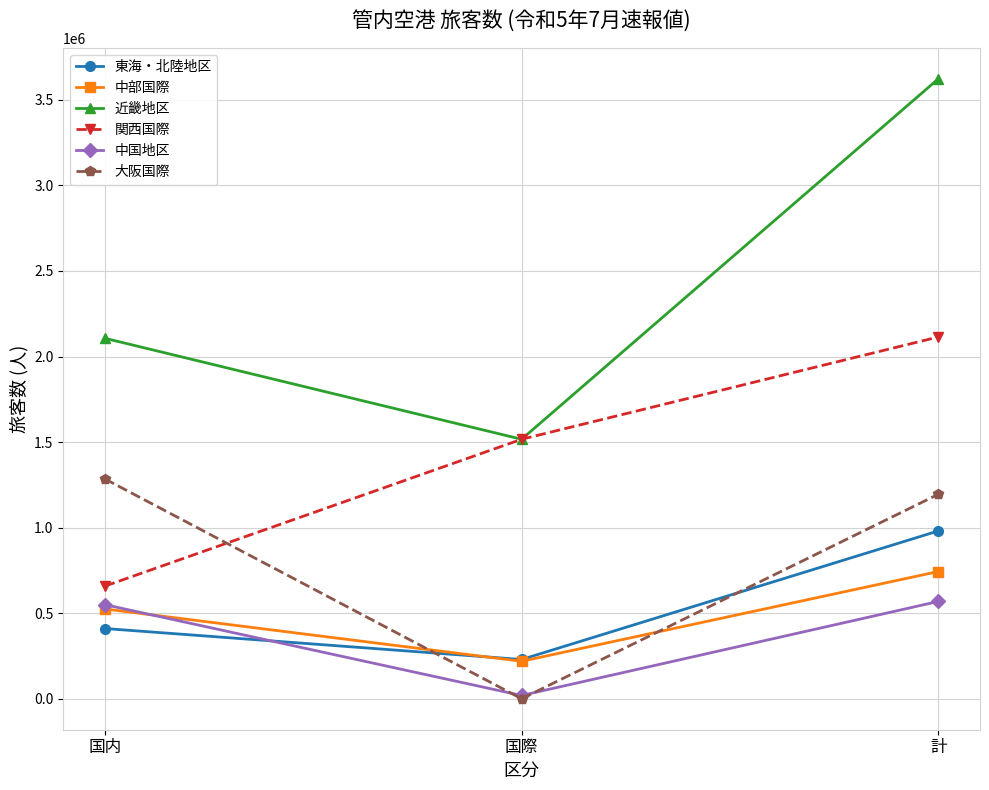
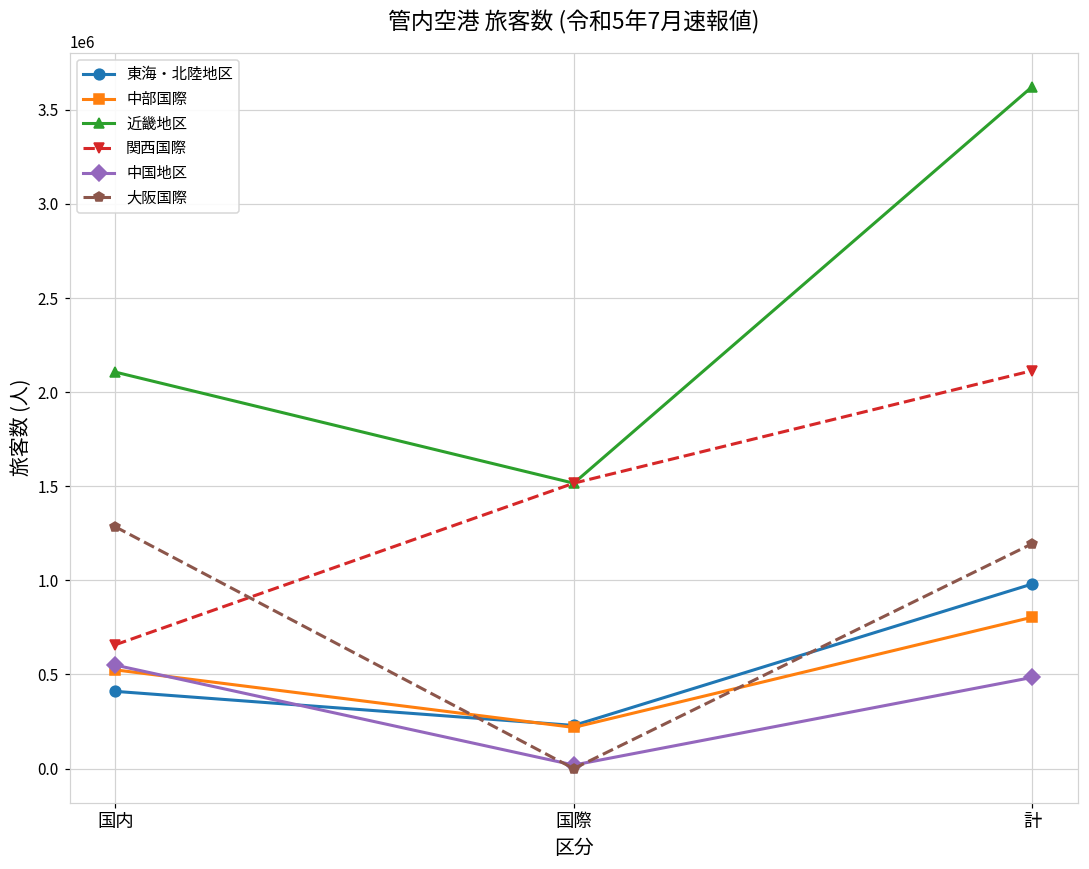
中部国際, 計: 740000 -> 800000
中国地区, 計: 570000 -> 480000
